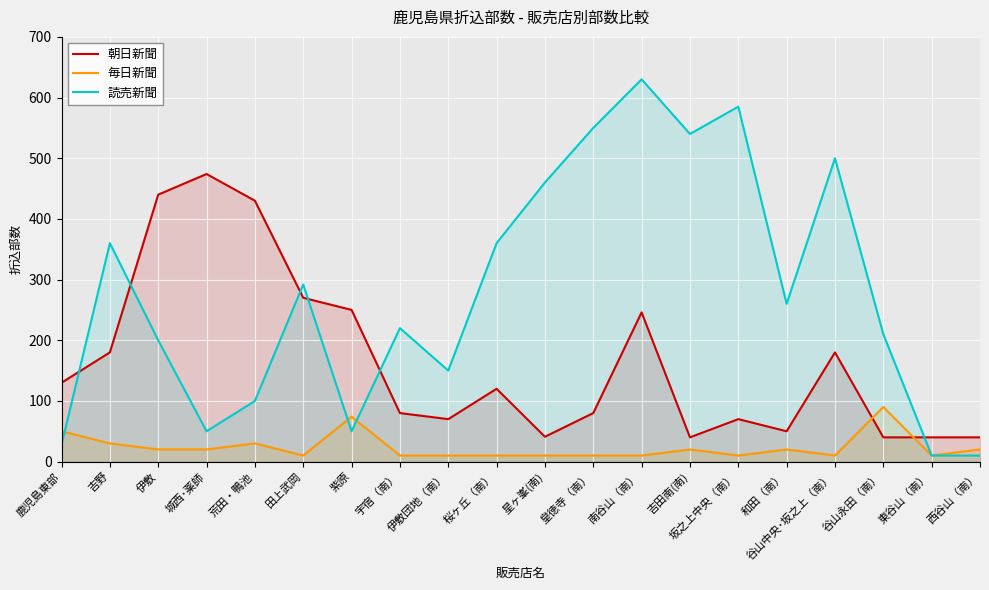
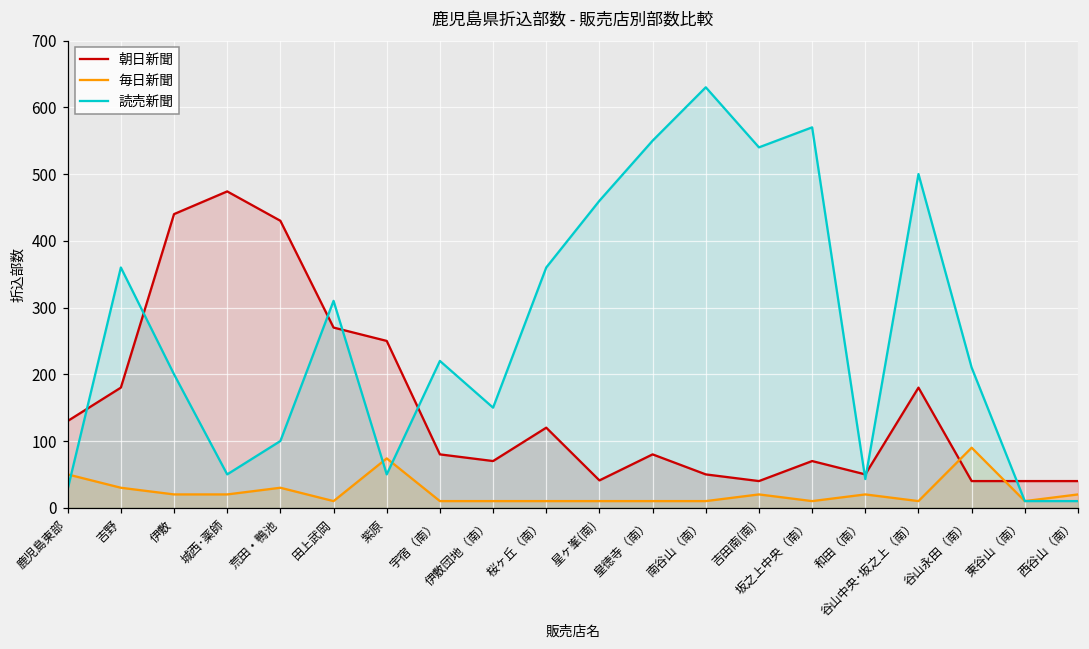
読売新聞, 田上武岡: 290 -> 310
朝日新聞, 南谷山（南）: 250 -> 50
読売新聞, 坂之上中央（南）: 590 -> 570
読売新聞, 和田（南）: 260 -> 40
